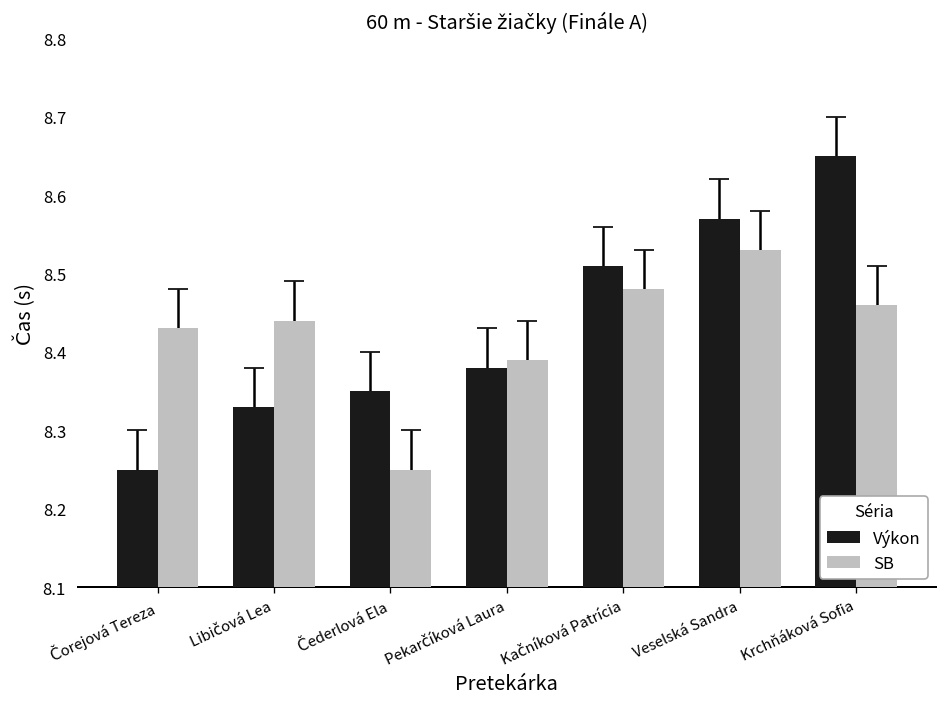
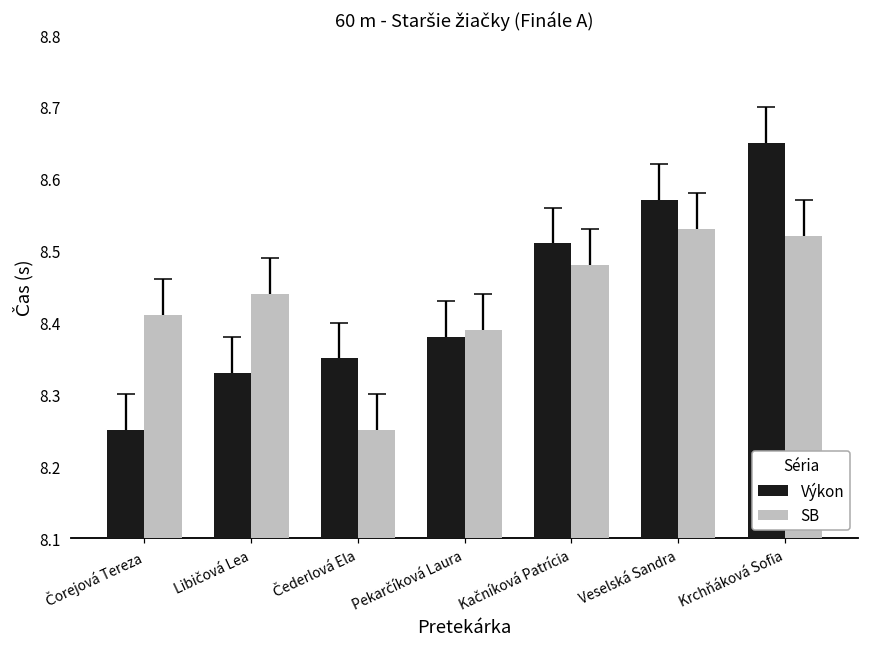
SB, Čorejová Tereza: 8.43 -> 8.41
SB, Krchňáková Sofia: 8.46 -> 8.52
